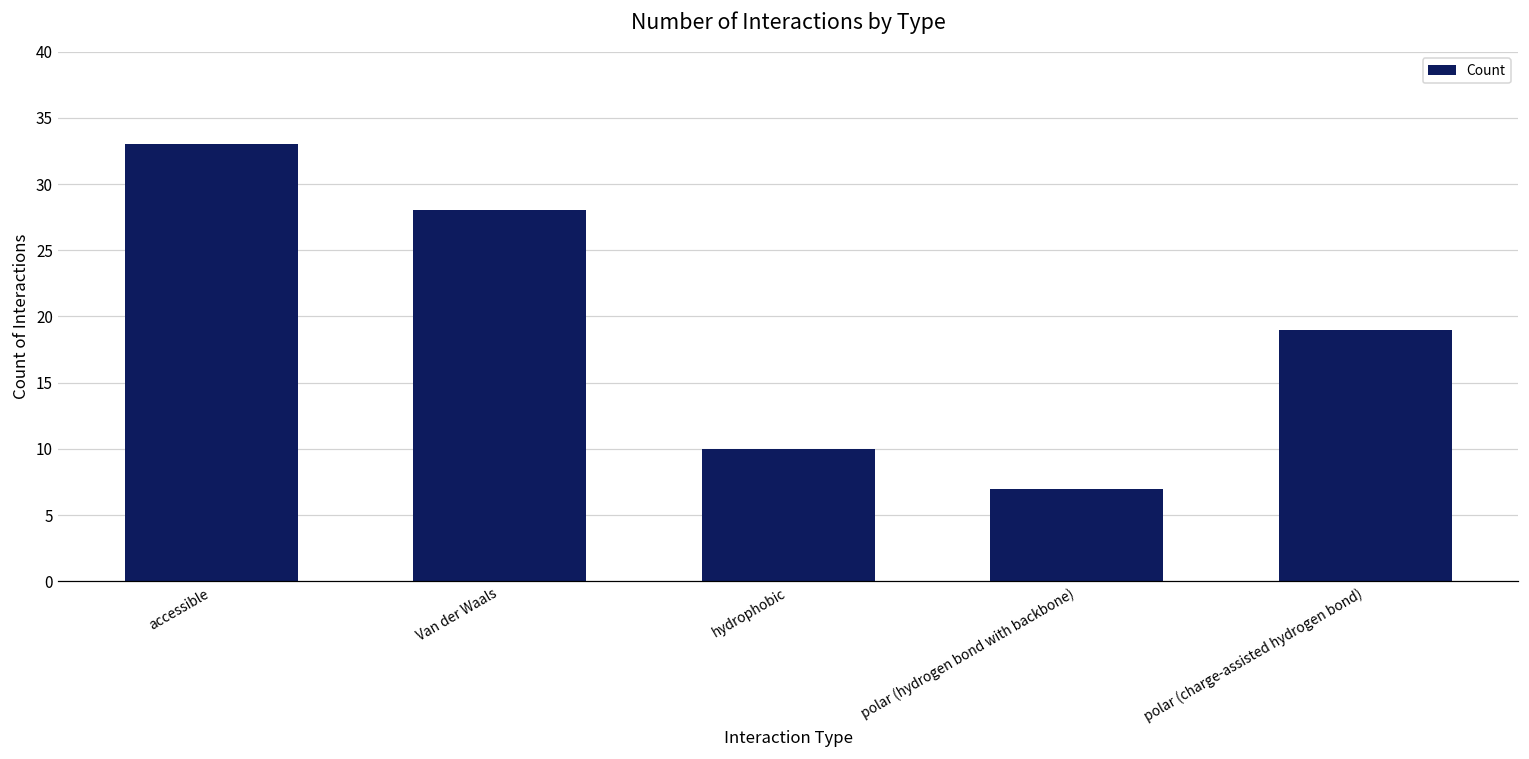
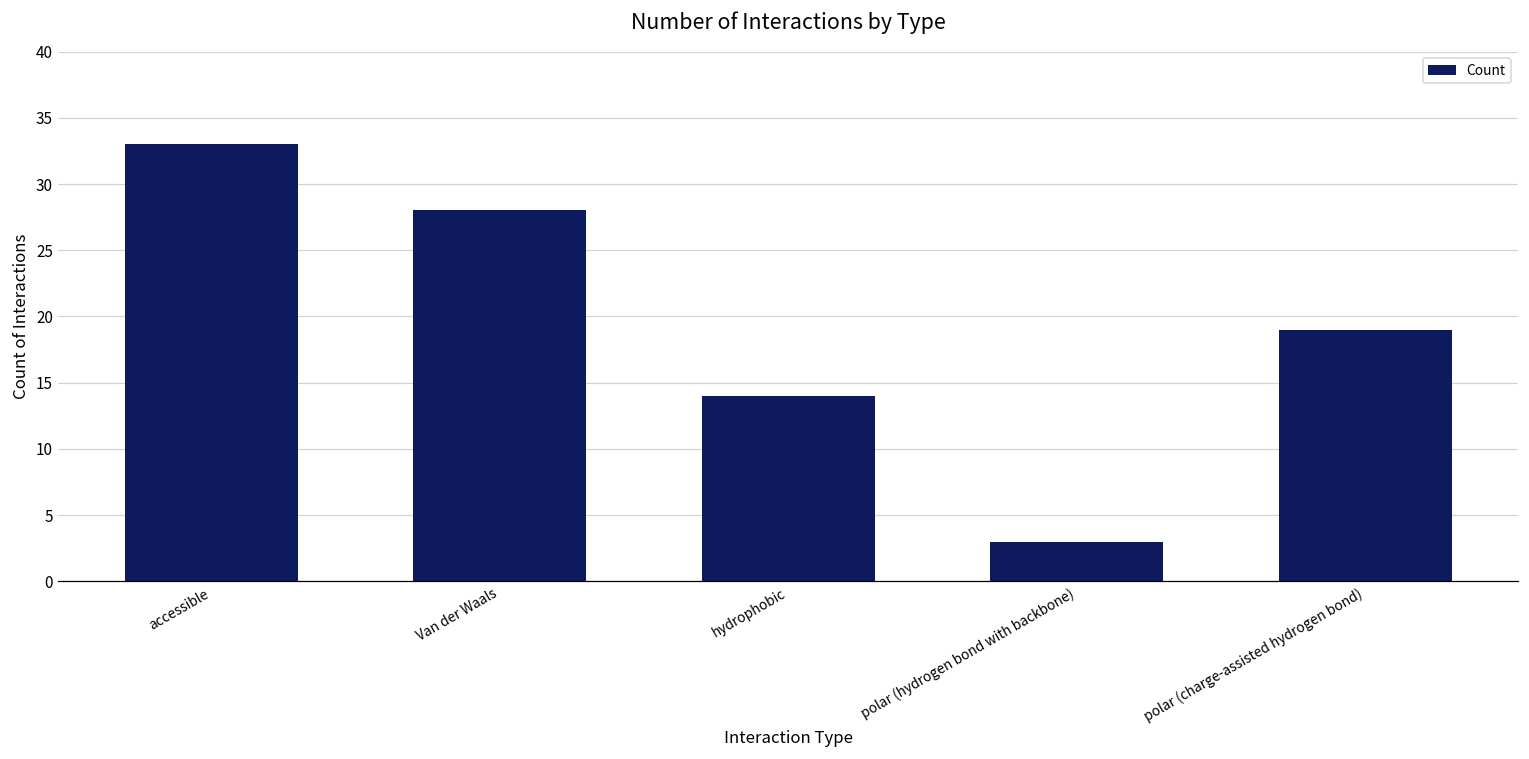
hydrophobic: 10 -> 14
polar (hydrogen bond with backbone): 7 -> 3
